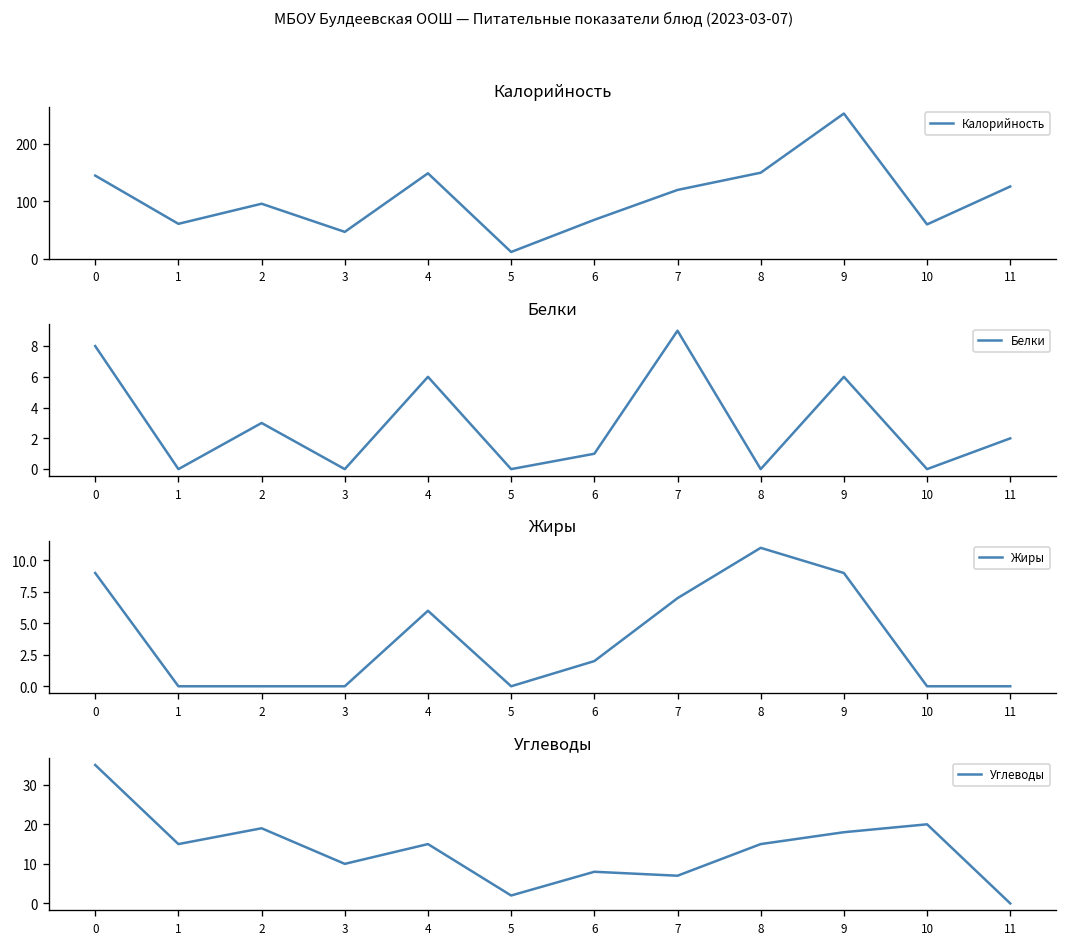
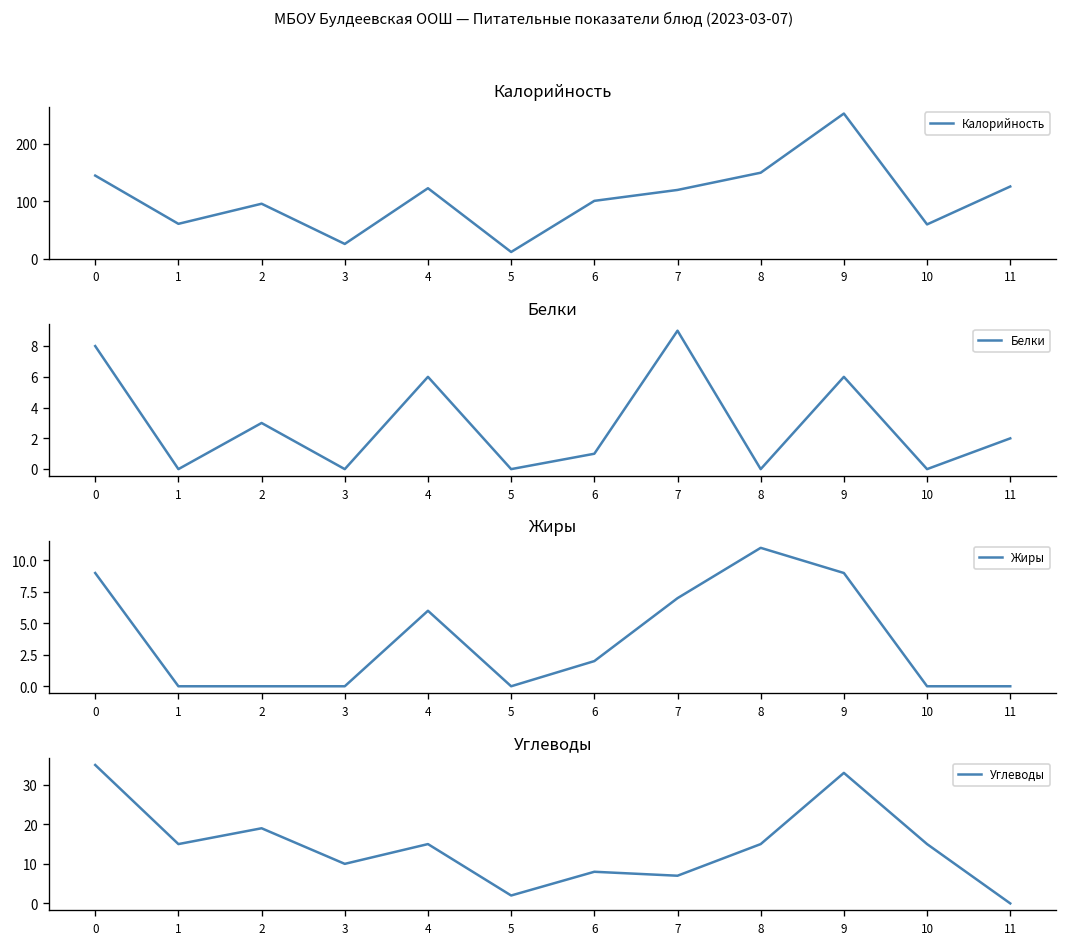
Калорийность, 3: 50 -> 30
Калорийность, 4: 150 -> 120
Калорийность, 6: 70 -> 100
Углеводы, 9: 18 -> 33
Углеводы, 10: 20 -> 15
